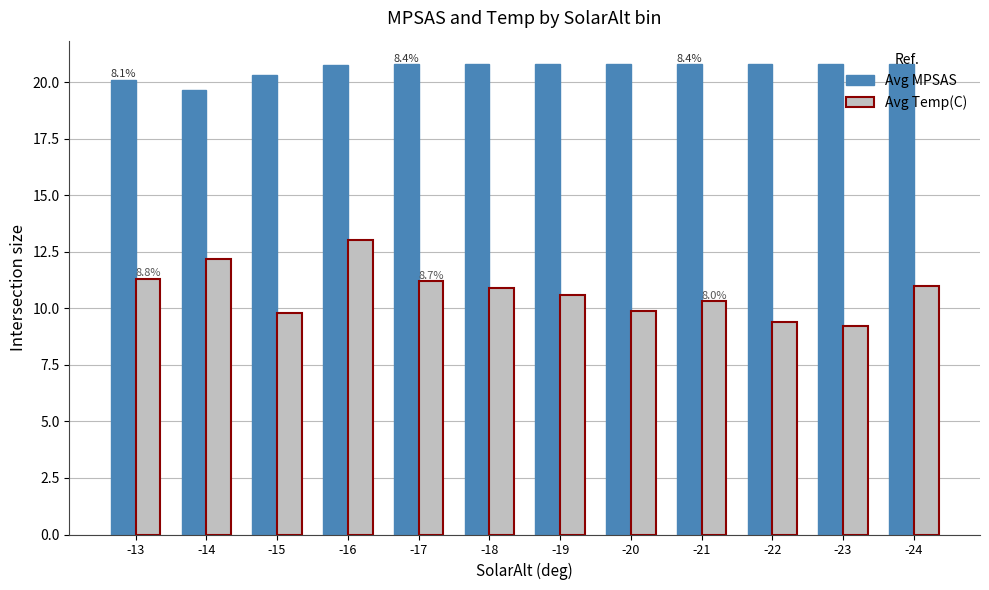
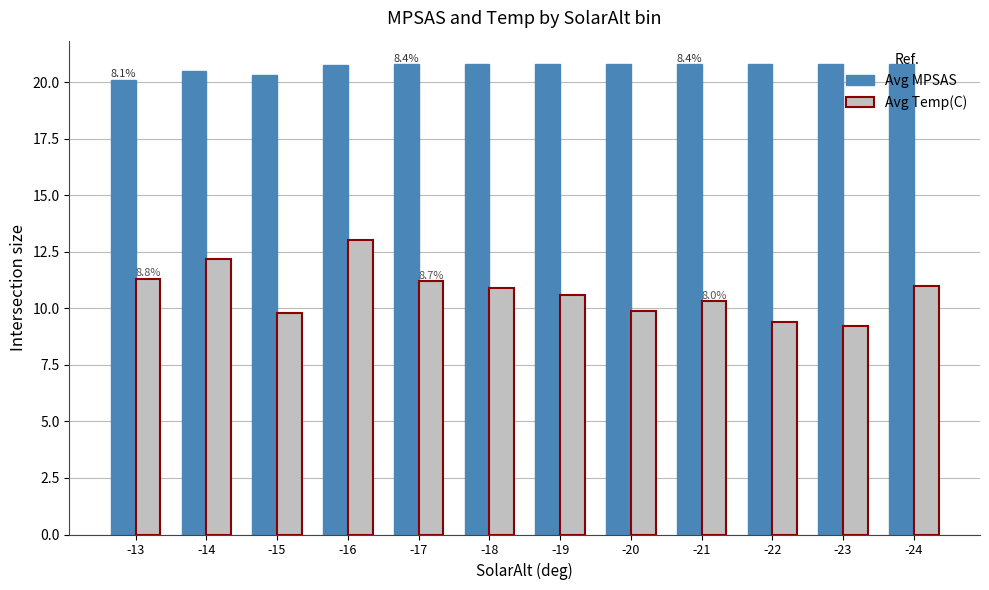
Avg MPSAS, -14: 19.7 -> 20.5
